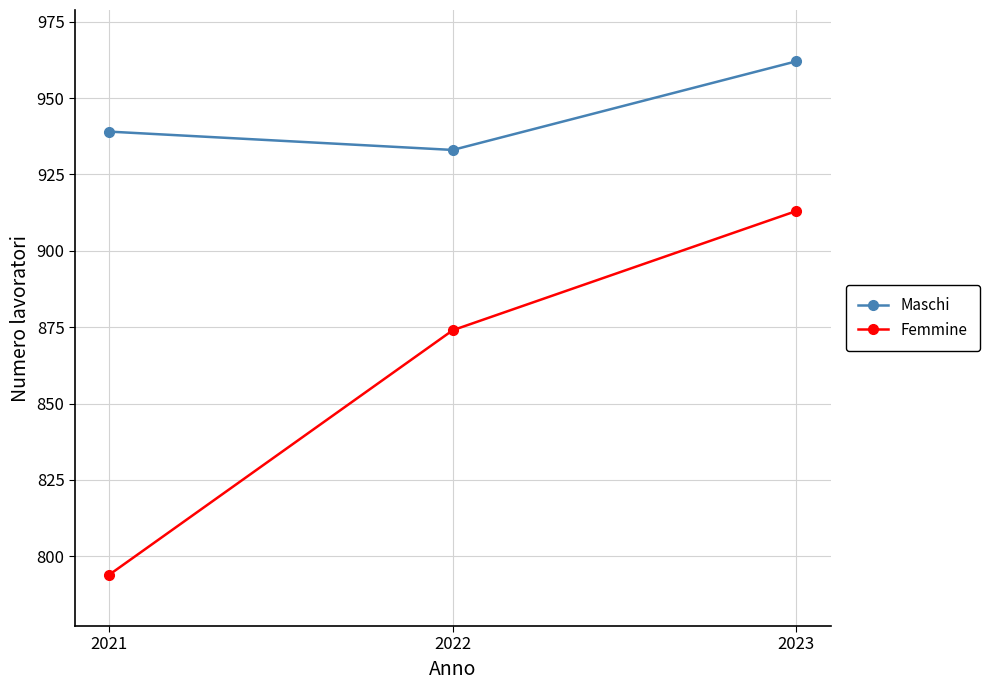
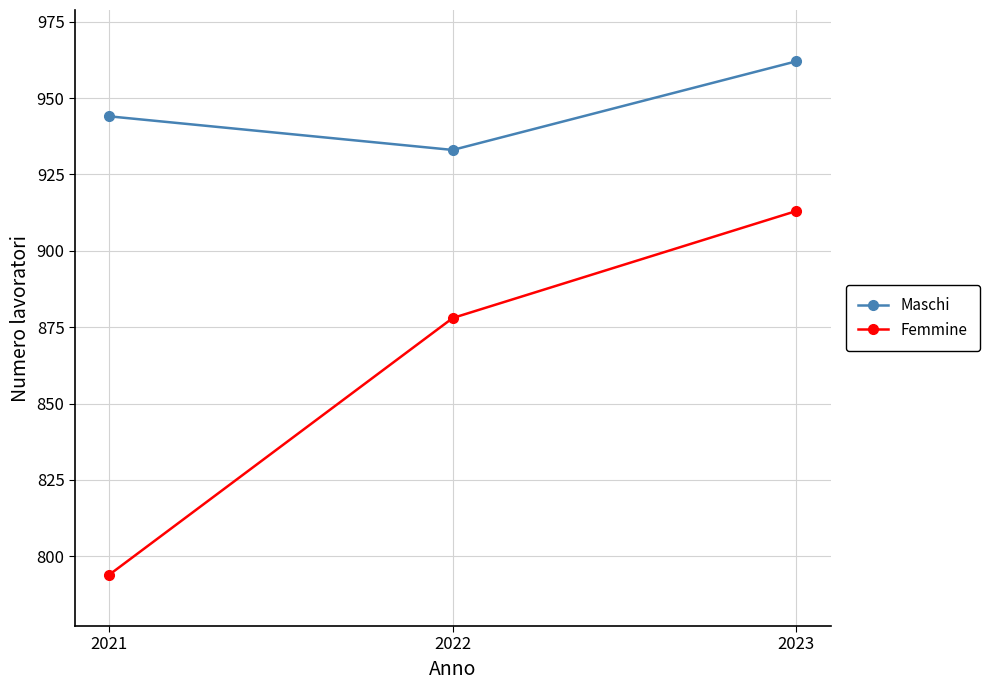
Maschi, 2021: 939 -> 944
Femmine, 2022: 874 -> 878
